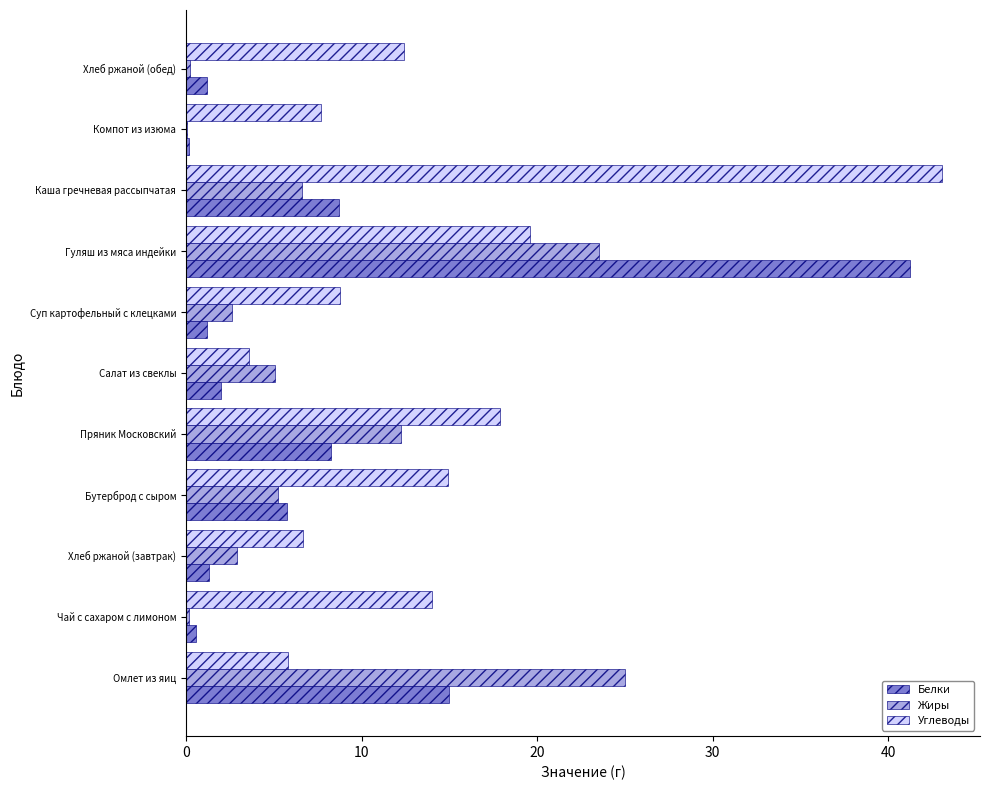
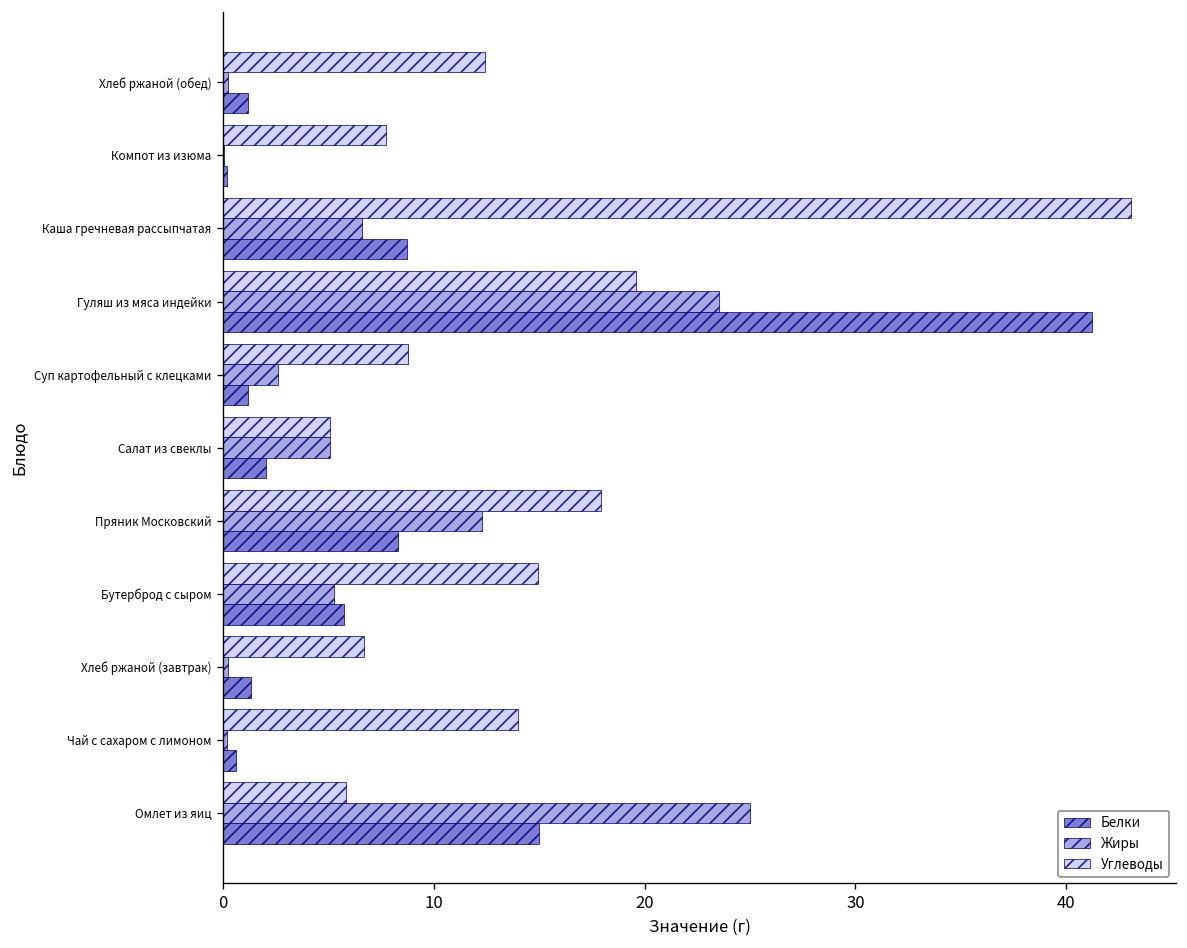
Углеводы, Салат из свеклы: 3.6 -> 5.1
Жиры, Хлеб ржаной (завтрак): 2.9 -> 0.2
